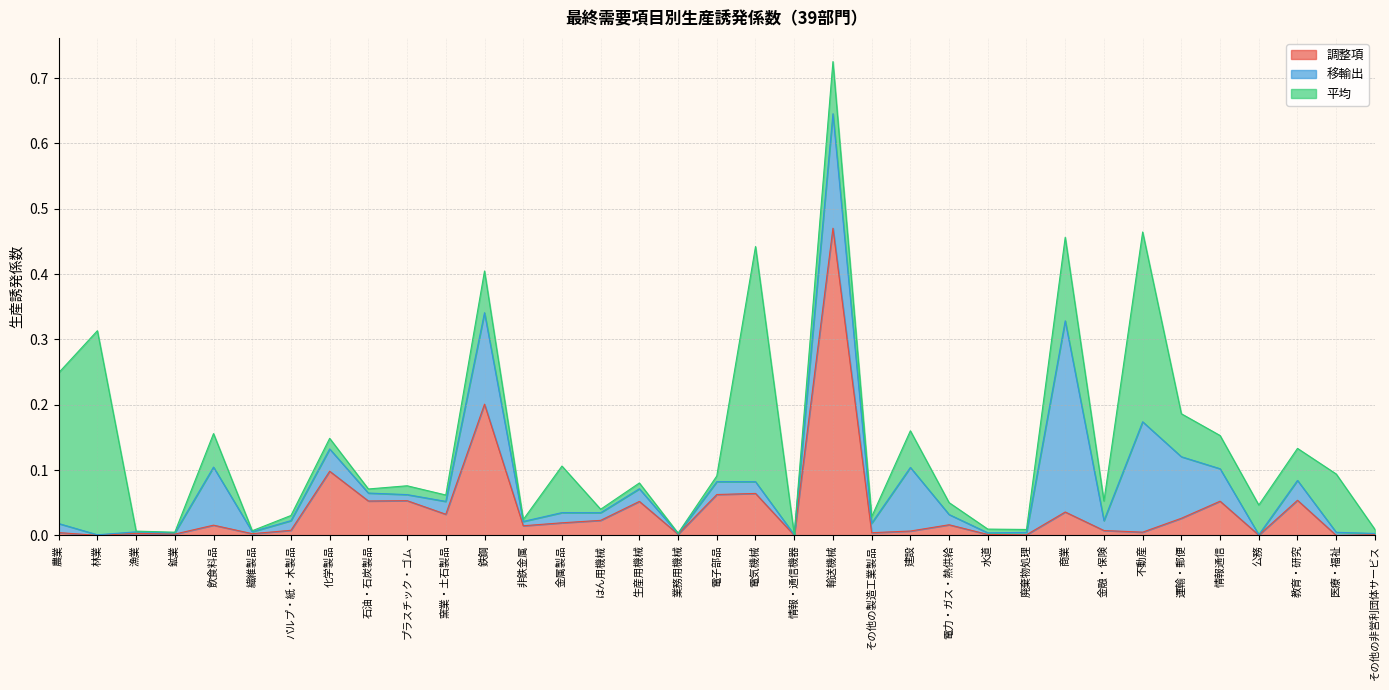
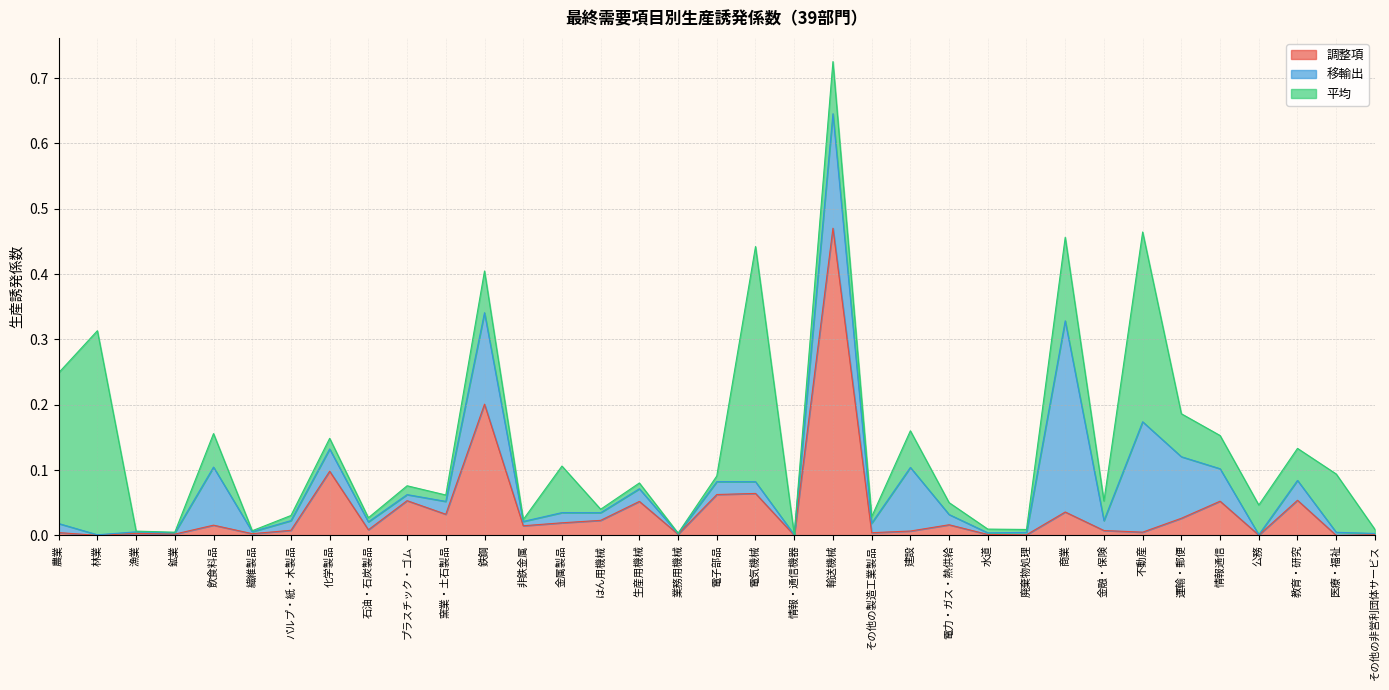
調整項, 石油・石炭製品: 0.05 -> 0.01
